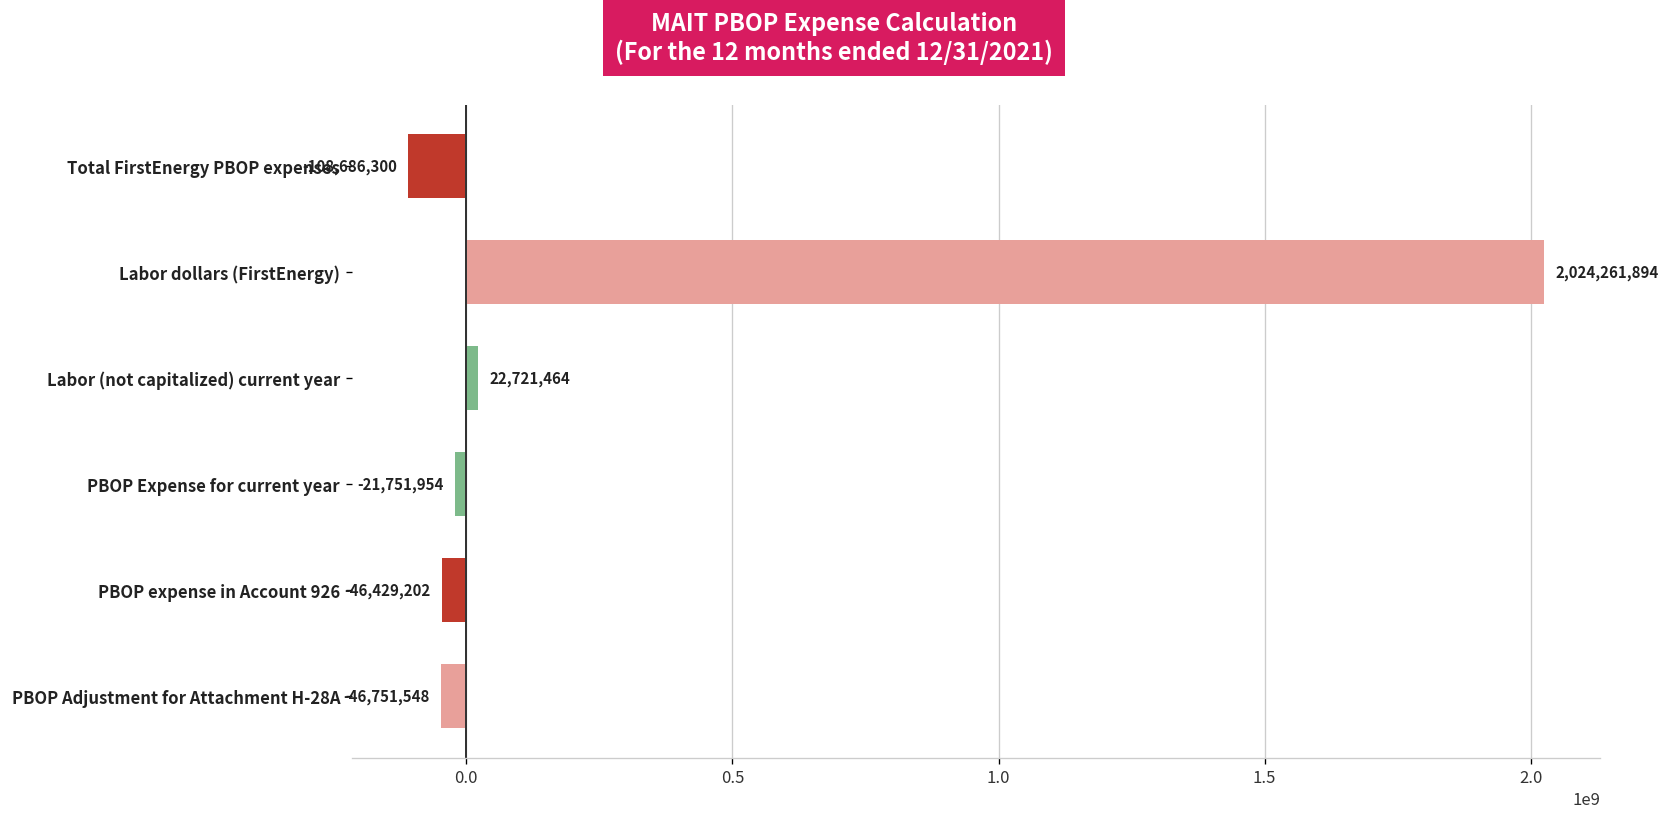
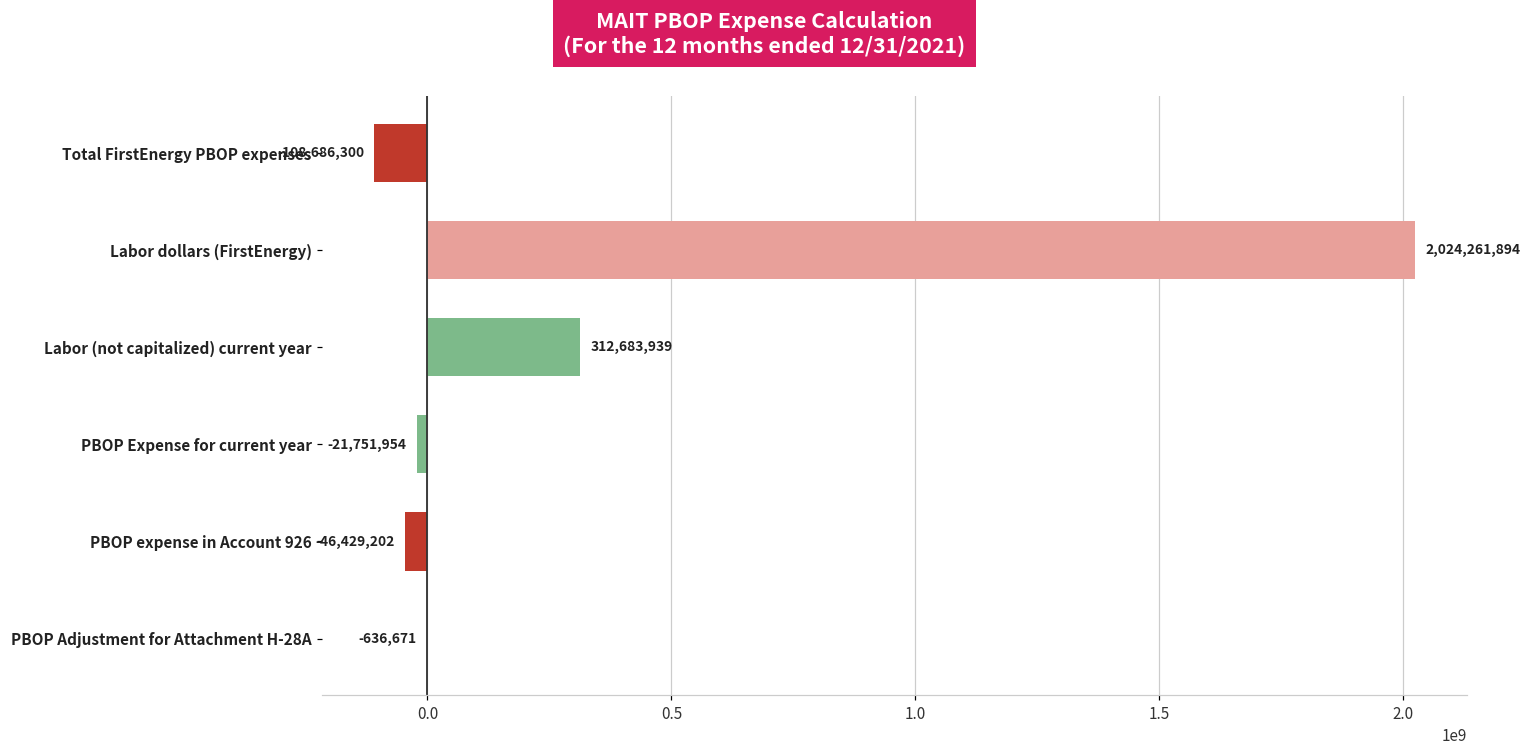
Labor (not capitalized) current year: 22,721,464 -> 312,683,939
PBOP Adjustment for Attachment H-28A: -46,751,548 -> -636,671
